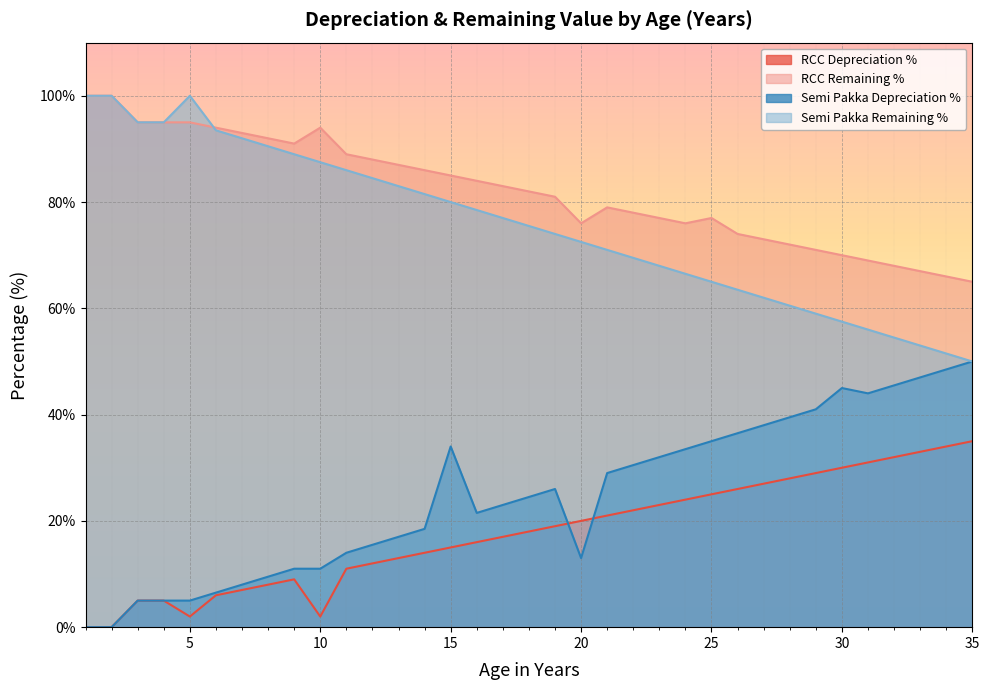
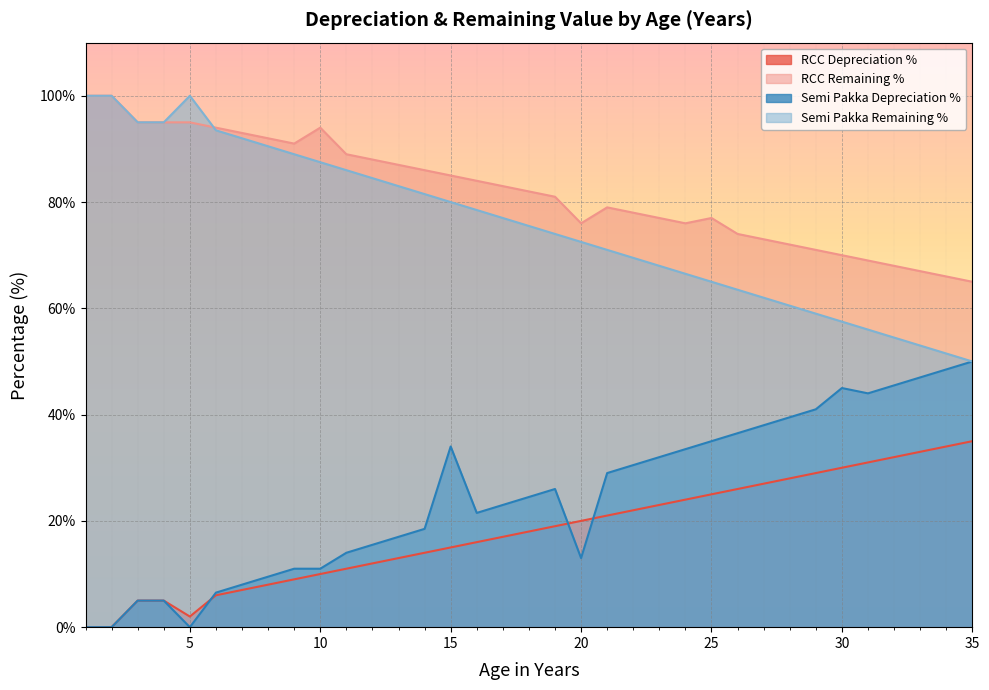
Semi Pakka Depreciation %, 5: 5% -> 0%
RCC Depreciation %, 10: 2% -> 10%
